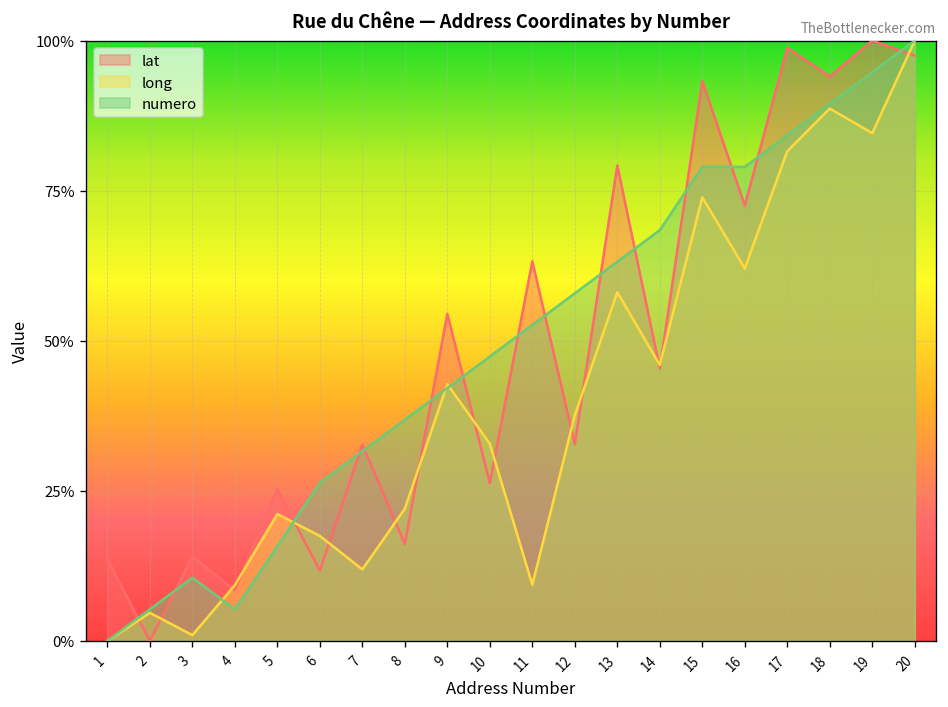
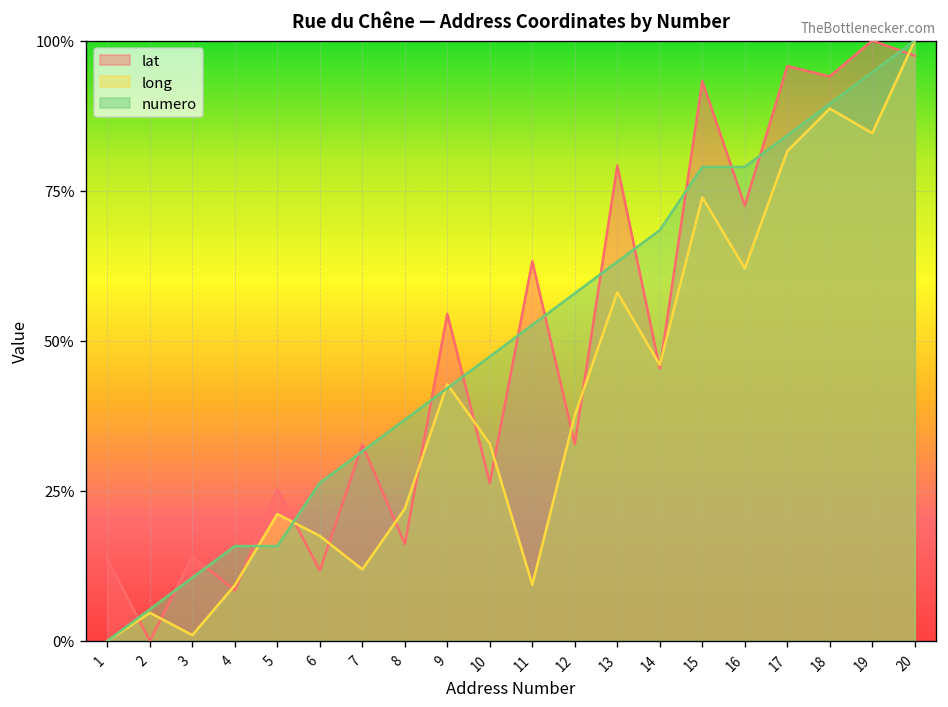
numero, 4: 5% -> 16%
lat, 17: 99% -> 96%
